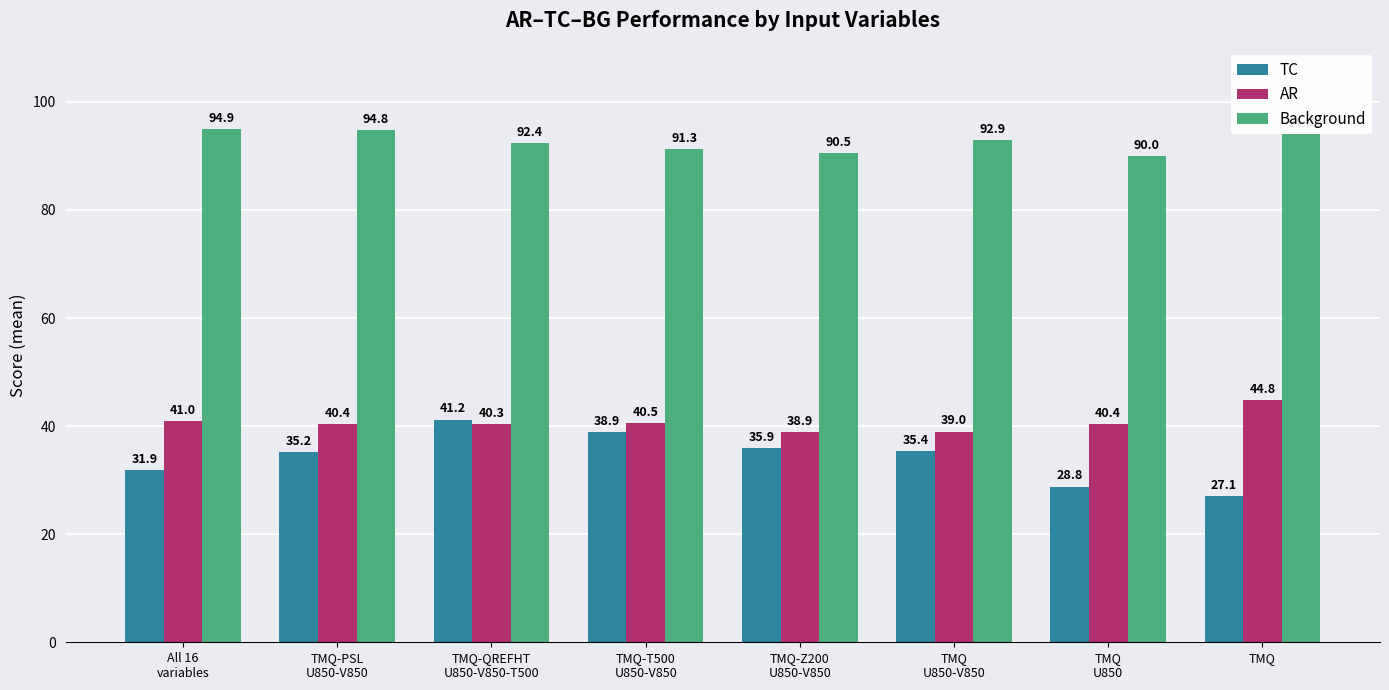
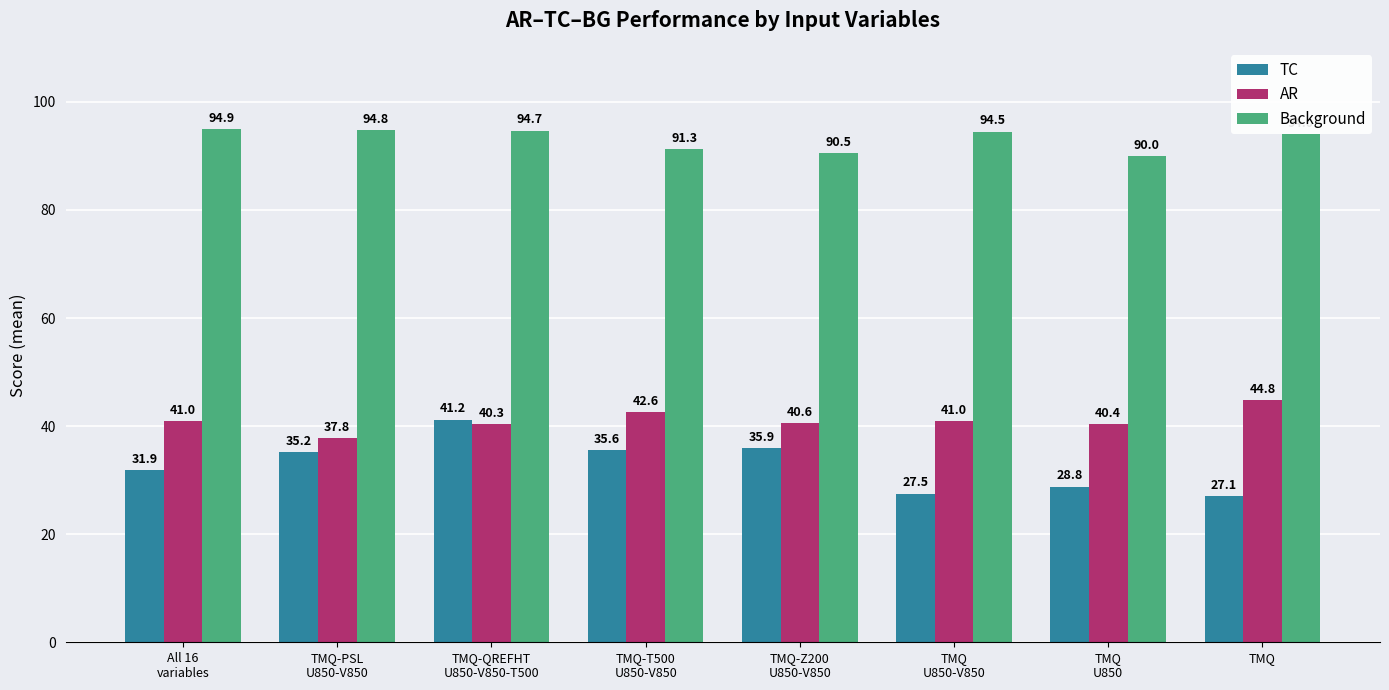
AR, TMQ-PSL U850-V850: 40.4 -> 37.8
Background, TMQ-QREFHT U850-V850-T500: 92.4 -> 94.7
TC, TMQ-T500 U850-V850: 38.9 -> 35.6
AR, TMQ-T500 U850-V850: 40.5 -> 42.6
AR, TMQ-Z200 U850-V850: 38.9 -> 40.6
TC, TMQ U850-V850: 35.4 -> 27.5
AR, TMQ U850-V850: 39.0 -> 41.0
Background, TMQ U850-V850: 92.9 -> 94.5
